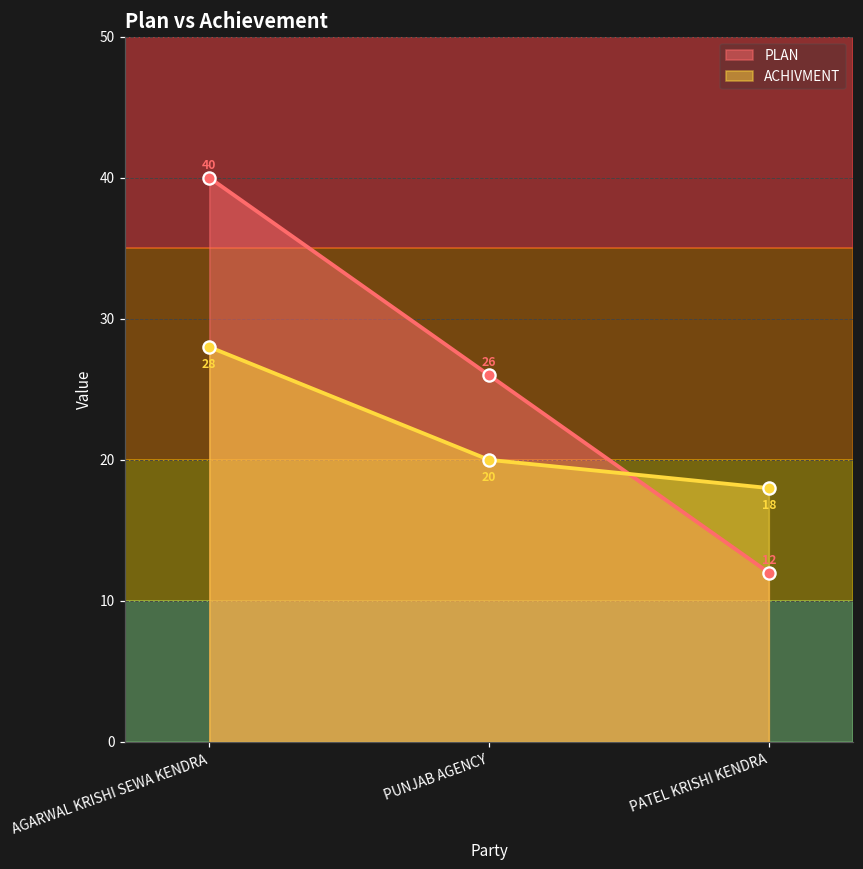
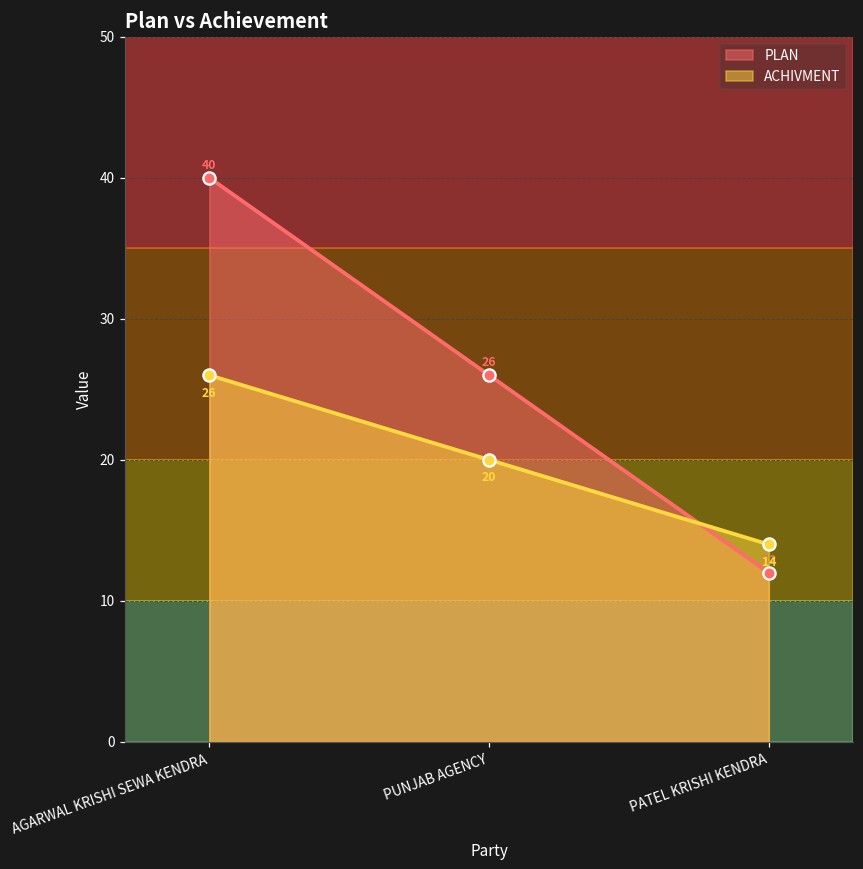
ACHIVMENT, AGARWAL KRISHI SEWA KENDRA: 28 -> 26
ACHIVMENT, PATEL KRISHI KENDRA: 18 -> 14
